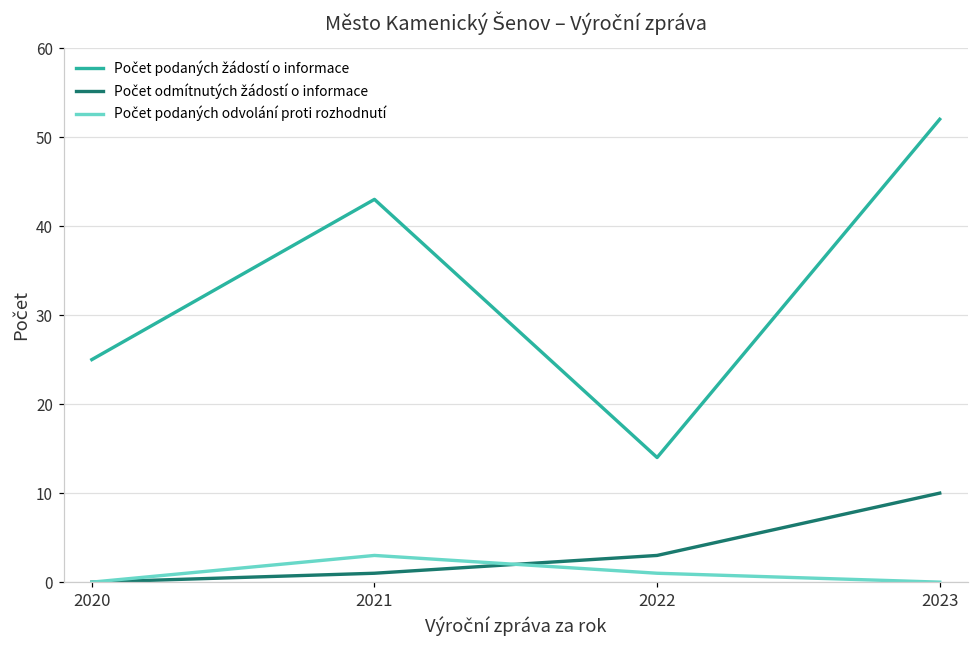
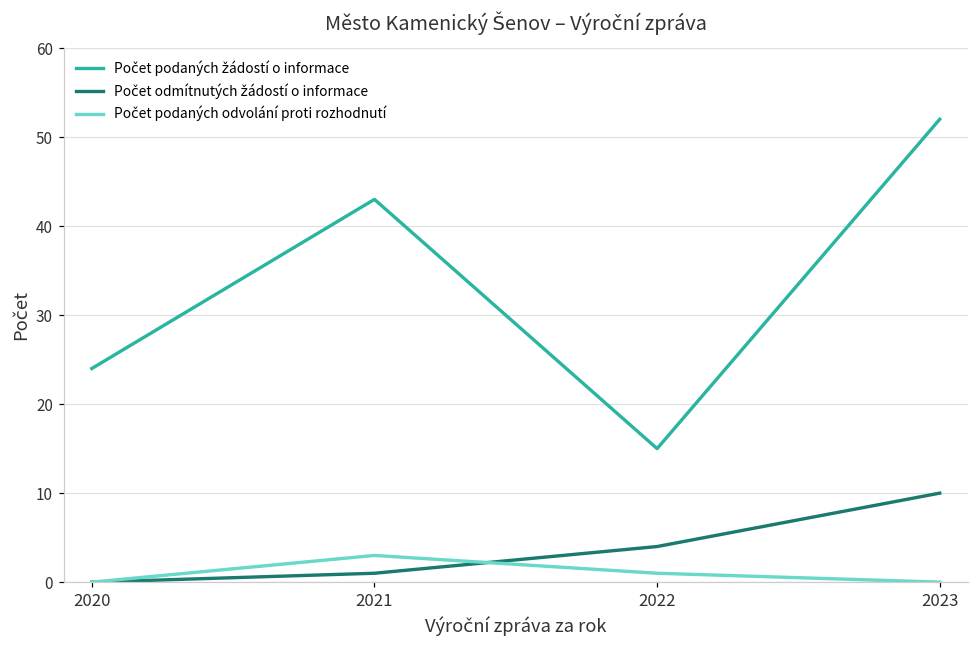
Počet podaných žádostí o informace, 2020: 25 -> 24
Počet podaných žádostí o informace, 2022: 14 -> 15
Počet odmítnutých žádostí o informace, 2022: 3 -> 4
